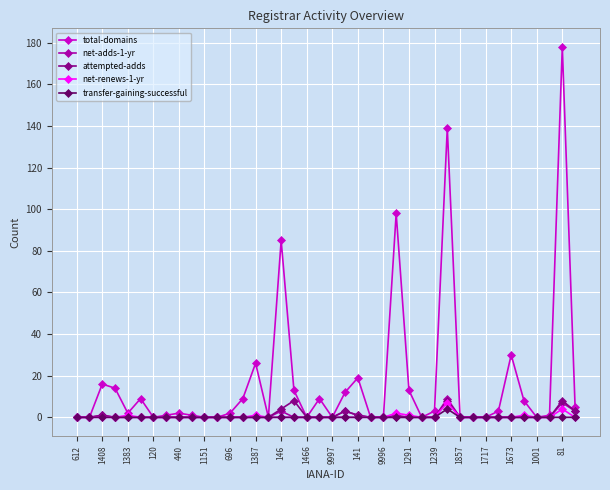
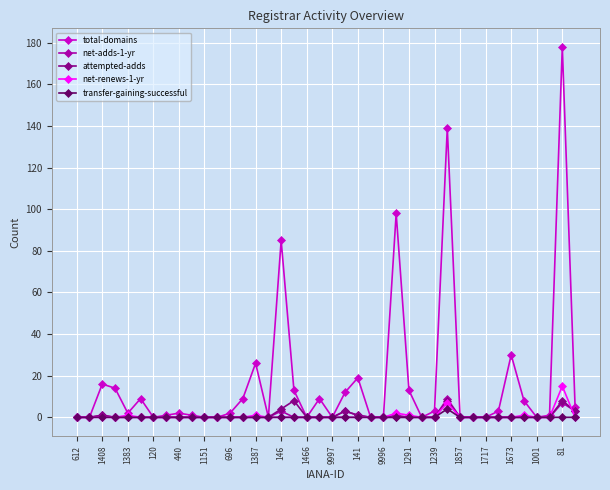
net-renews-1-yr, 81: 4 -> 15
